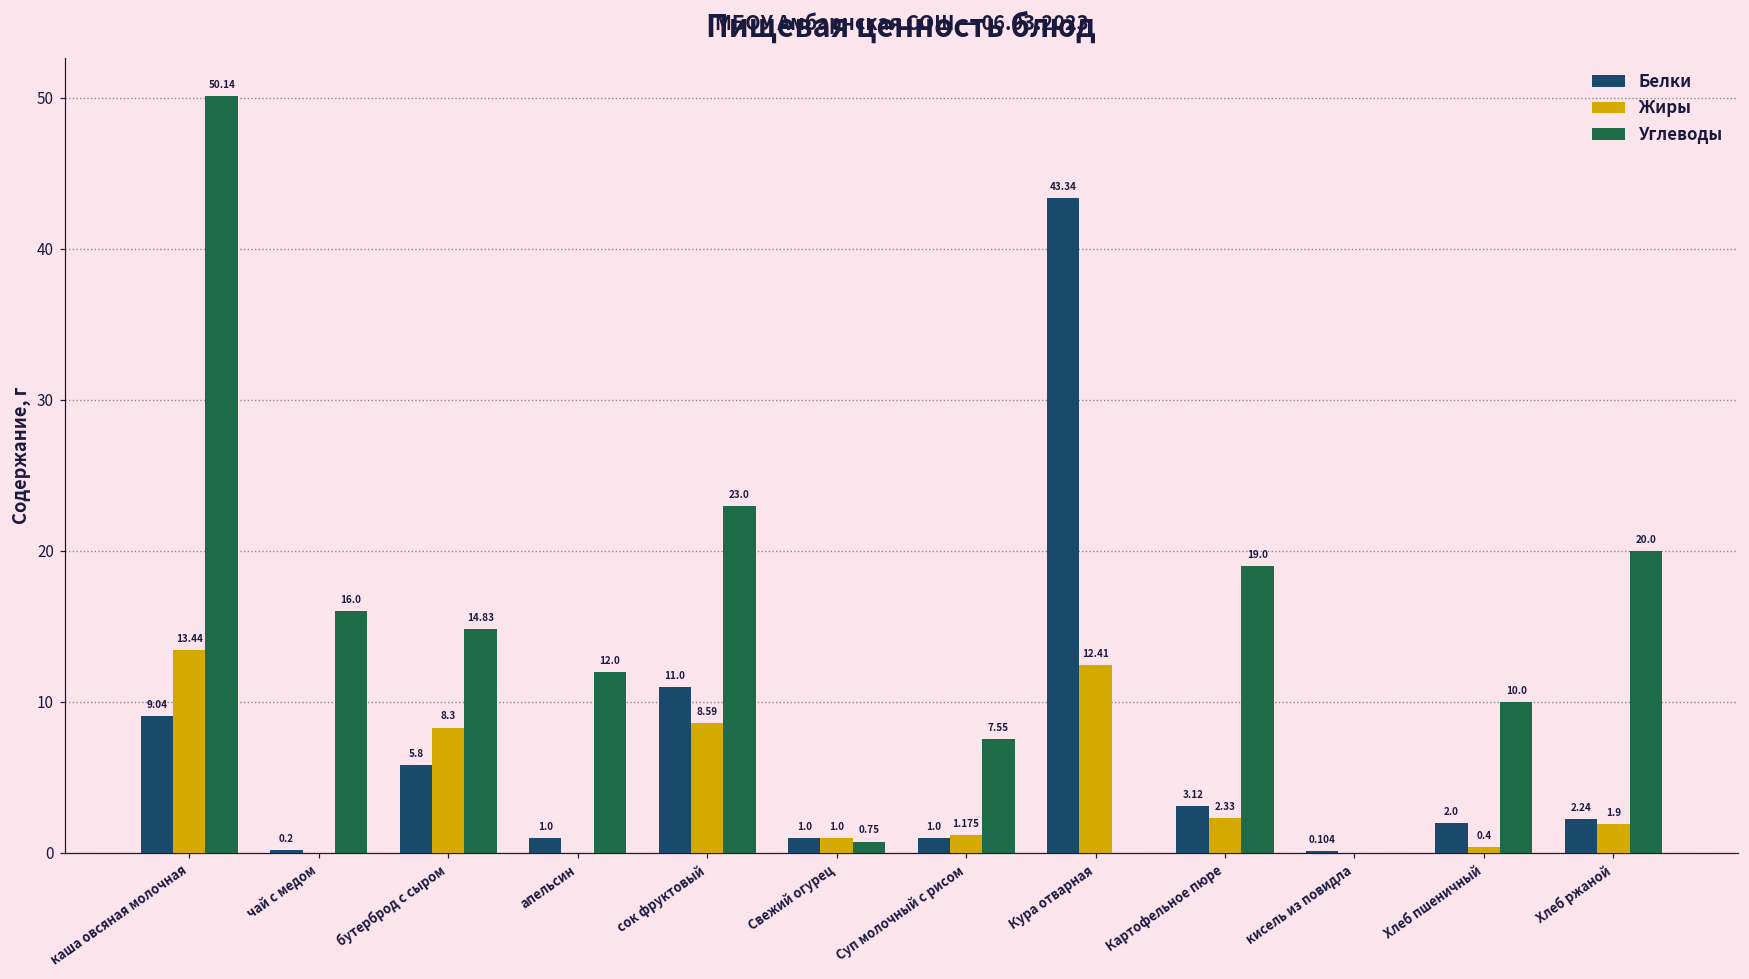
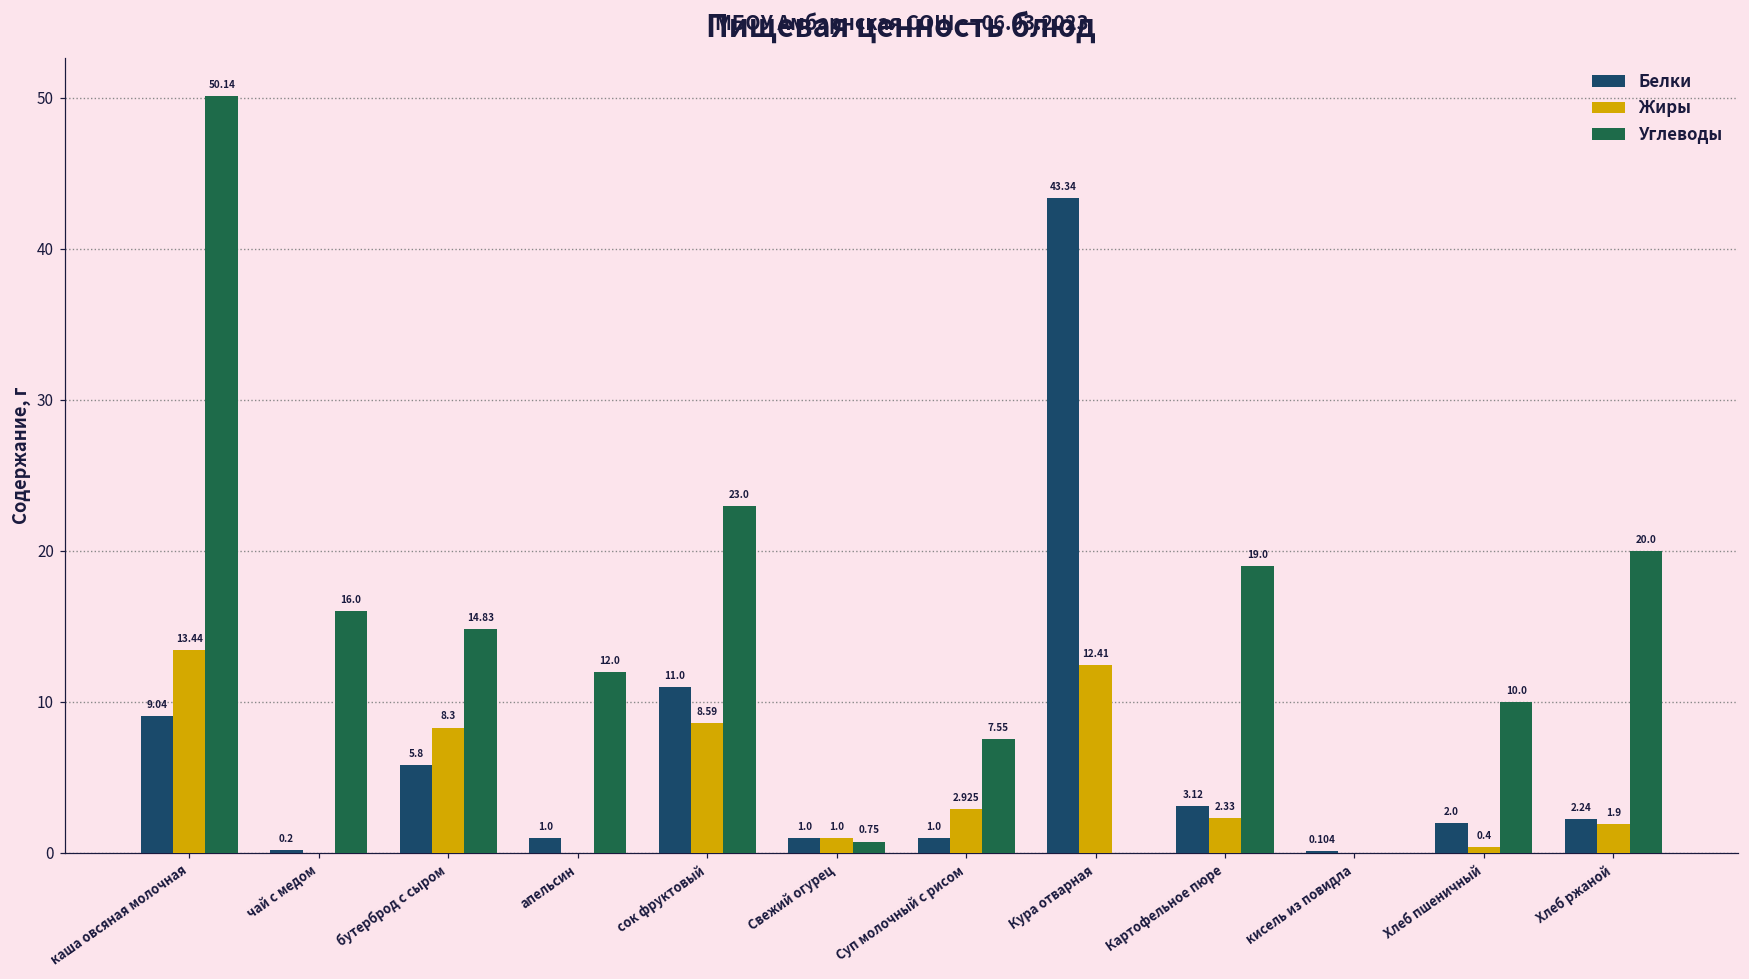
Жиры, Суп молочный с рисом: 1.175 -> 2.925
